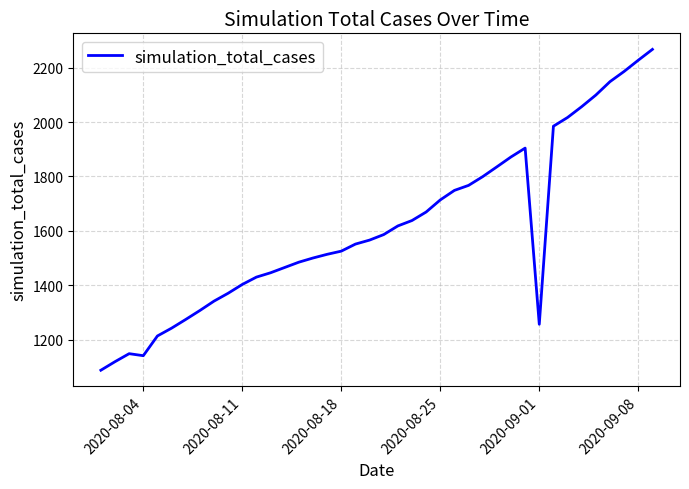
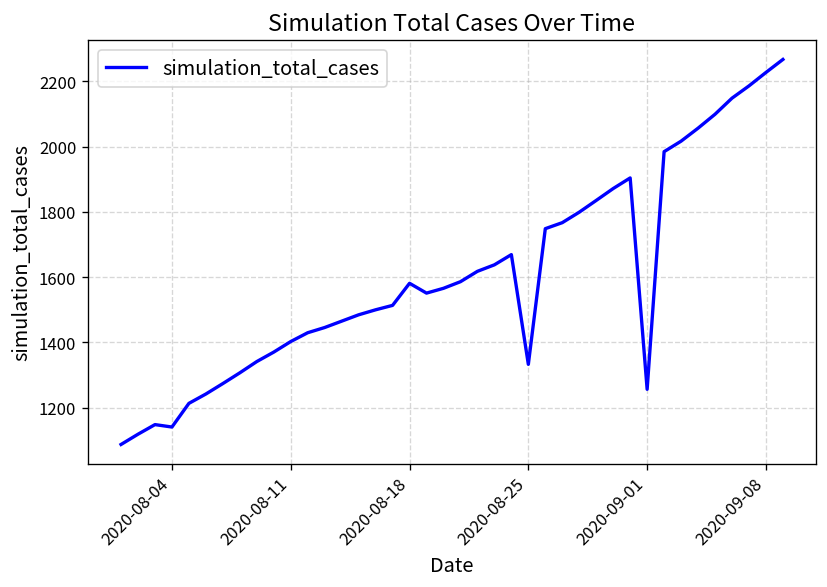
2020-08-18: 1530 -> 1580
2020-08-25: 1710 -> 1330
